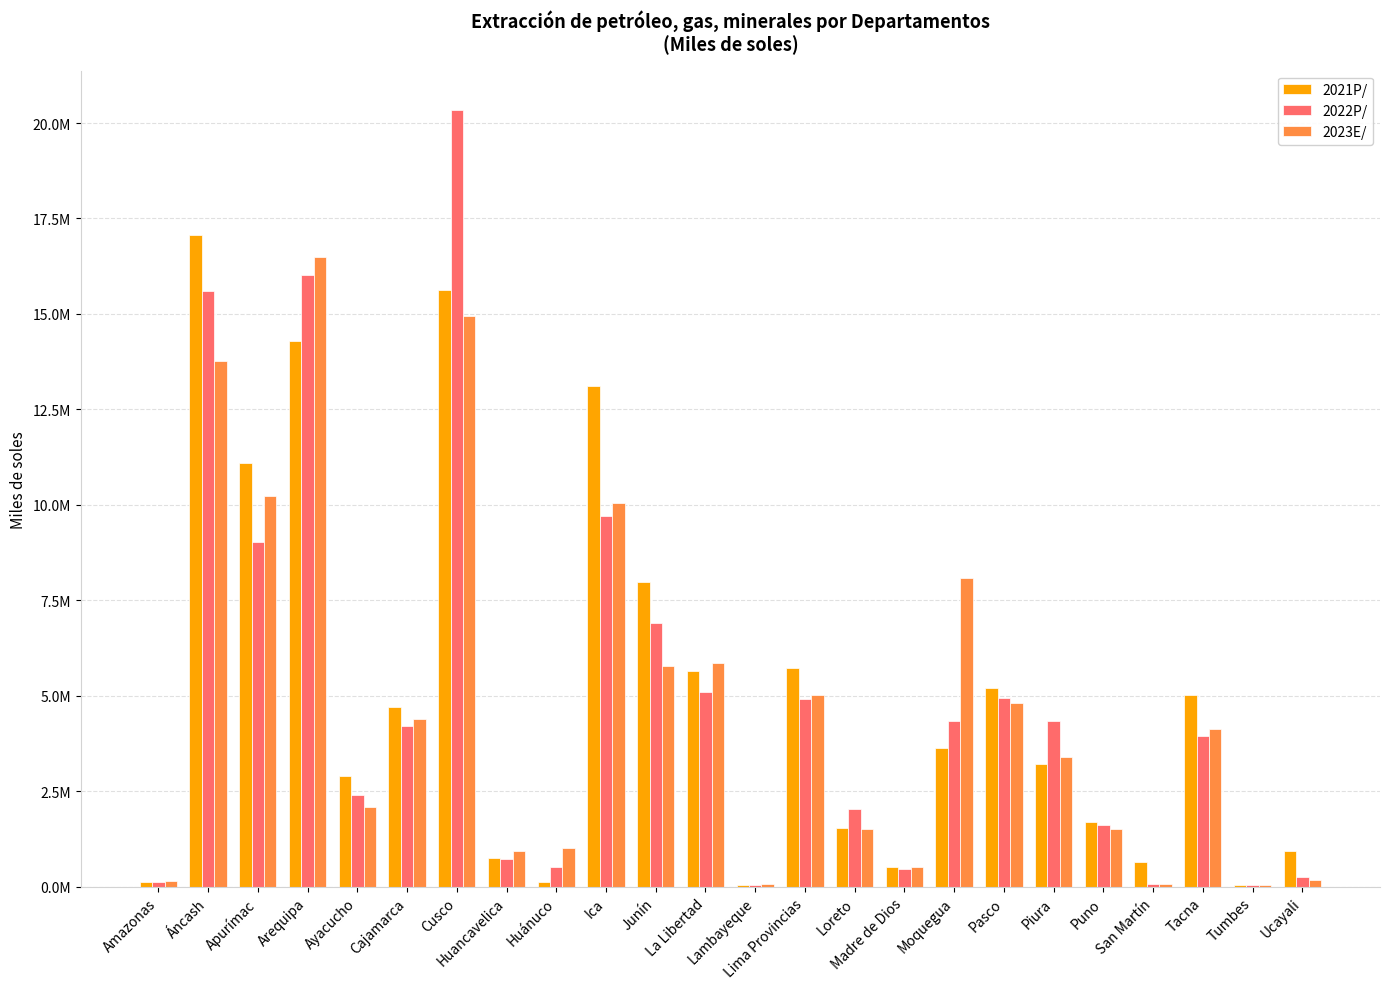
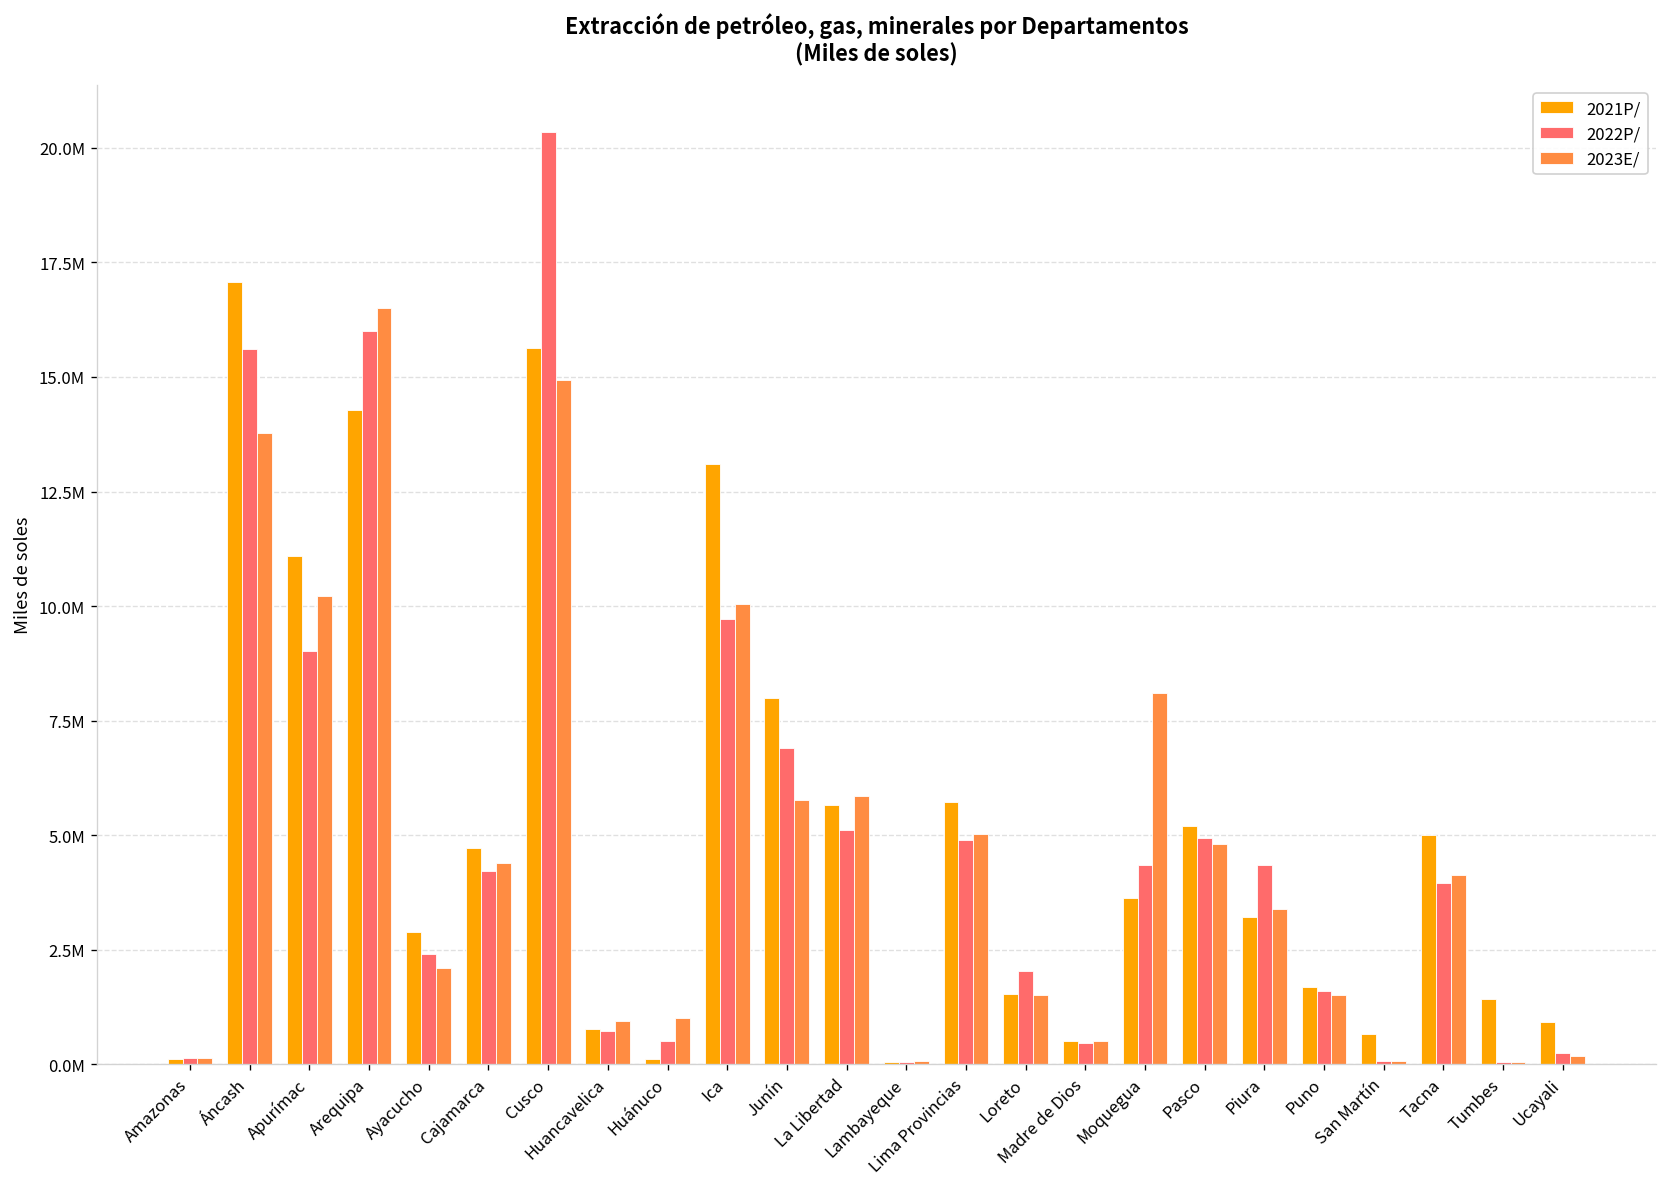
2021P/, Tumbes: 0 -> 1400000
